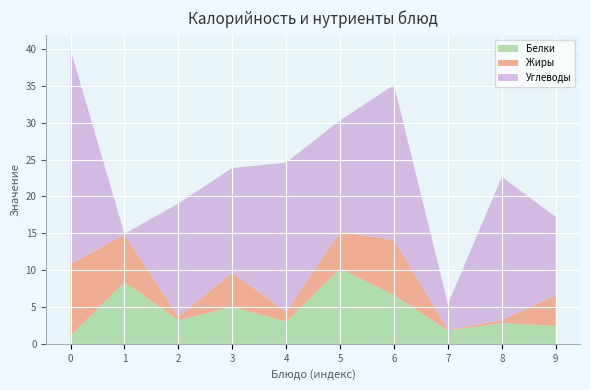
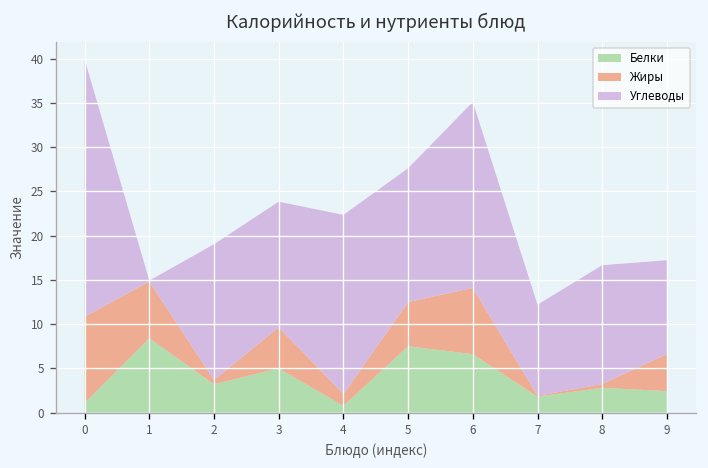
Белки, 4: 3 -> 1
Белки, 5: 10 -> 8
Углеводы, 7: 4 -> 10
Углеводы, 8: 19 -> 13
